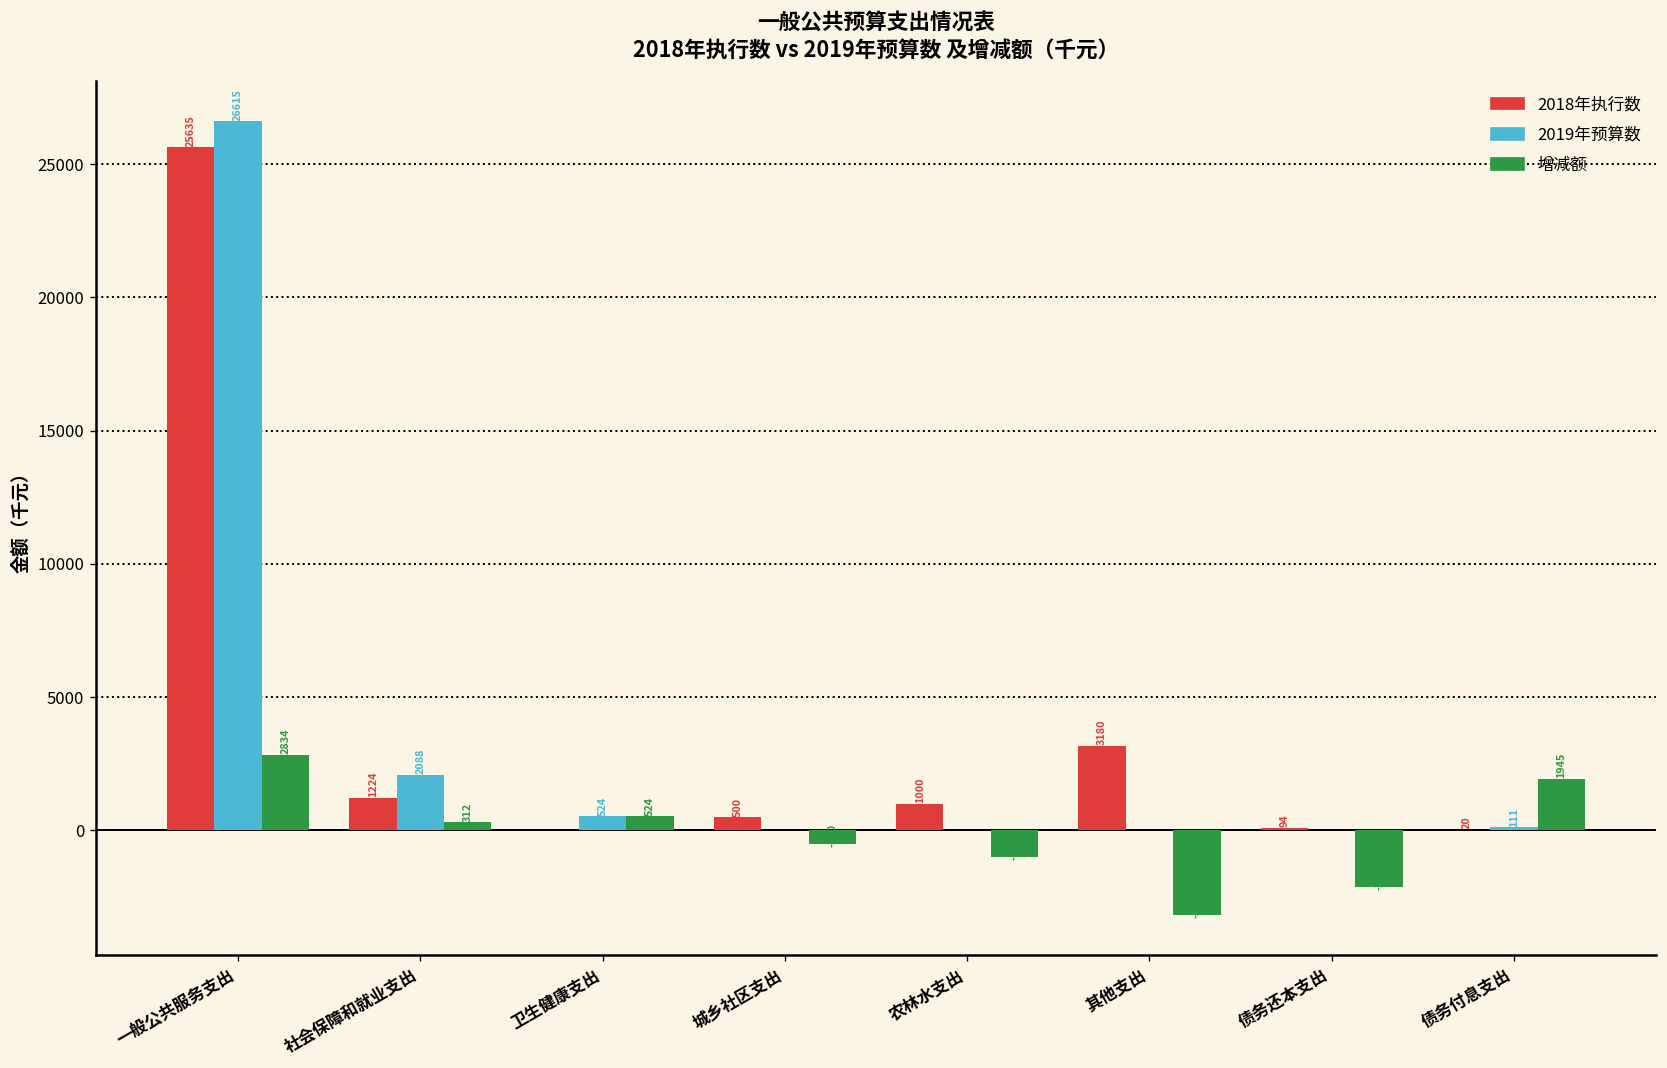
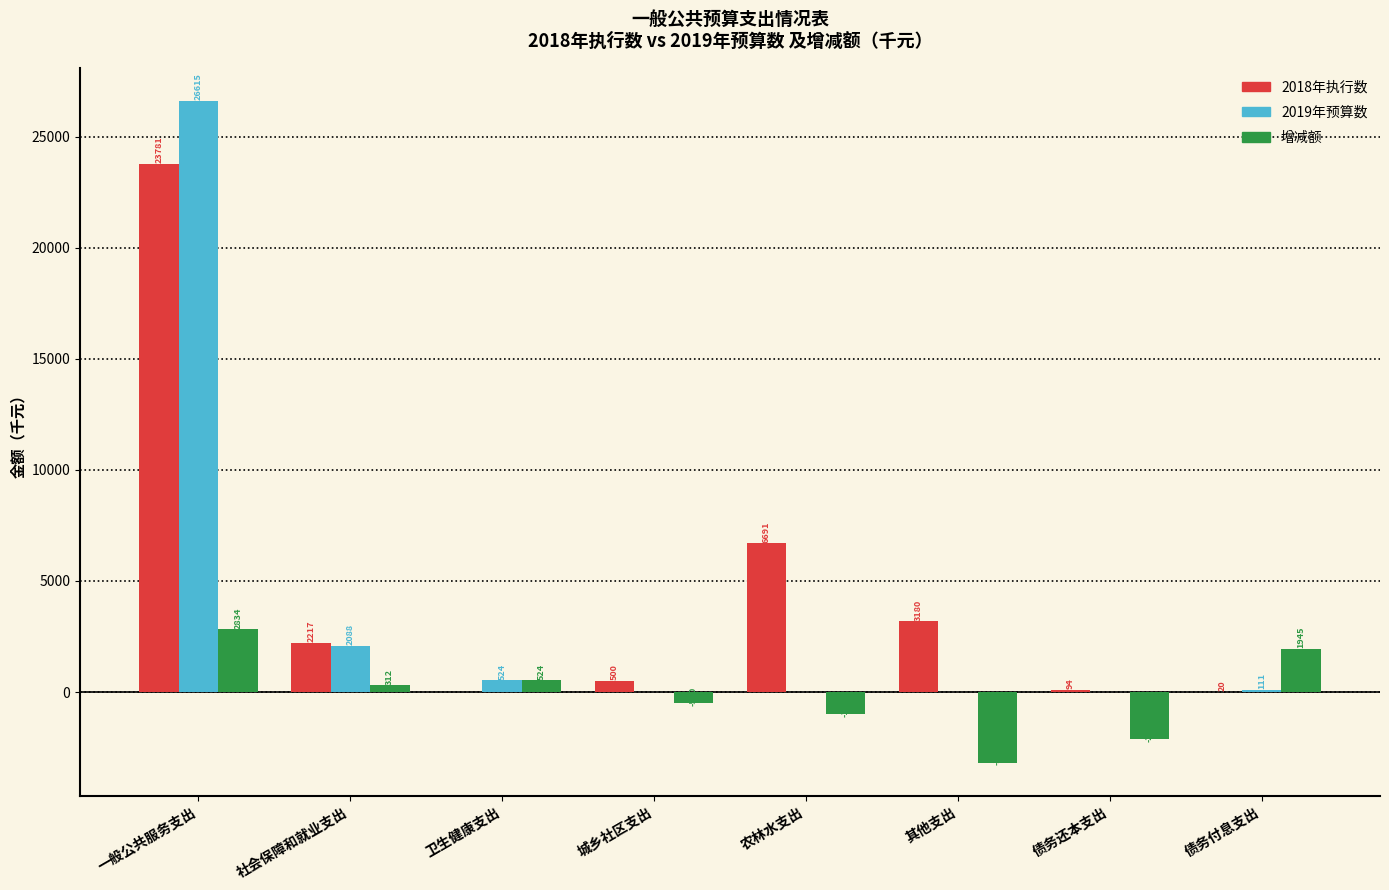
2018年执行数, 一般公共服务支出: 25635 -> 23781
2018年执行数, 社会保障和就业支出: 1224 -> 2217
2018年执行数, 农林水支出: 1000 -> 6691
